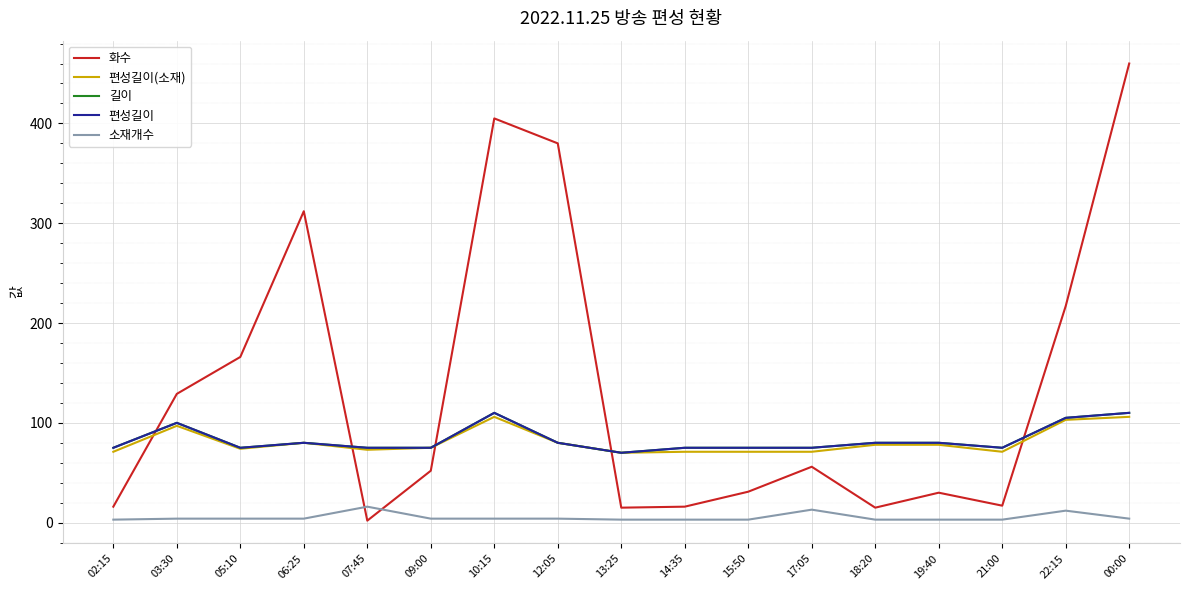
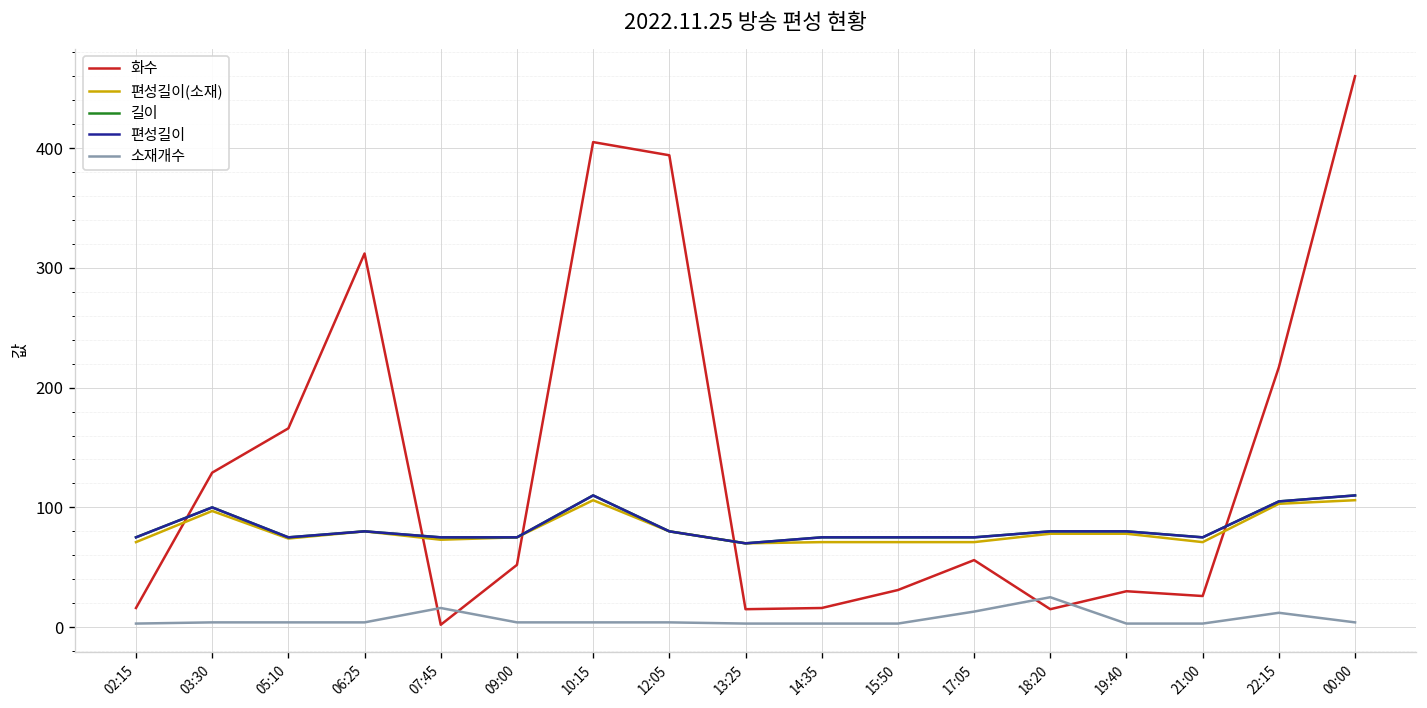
화수, 12:05: 380 -> 390
소재개수, 18:20: 0 -> 30
화수, 21:00: 20 -> 30
